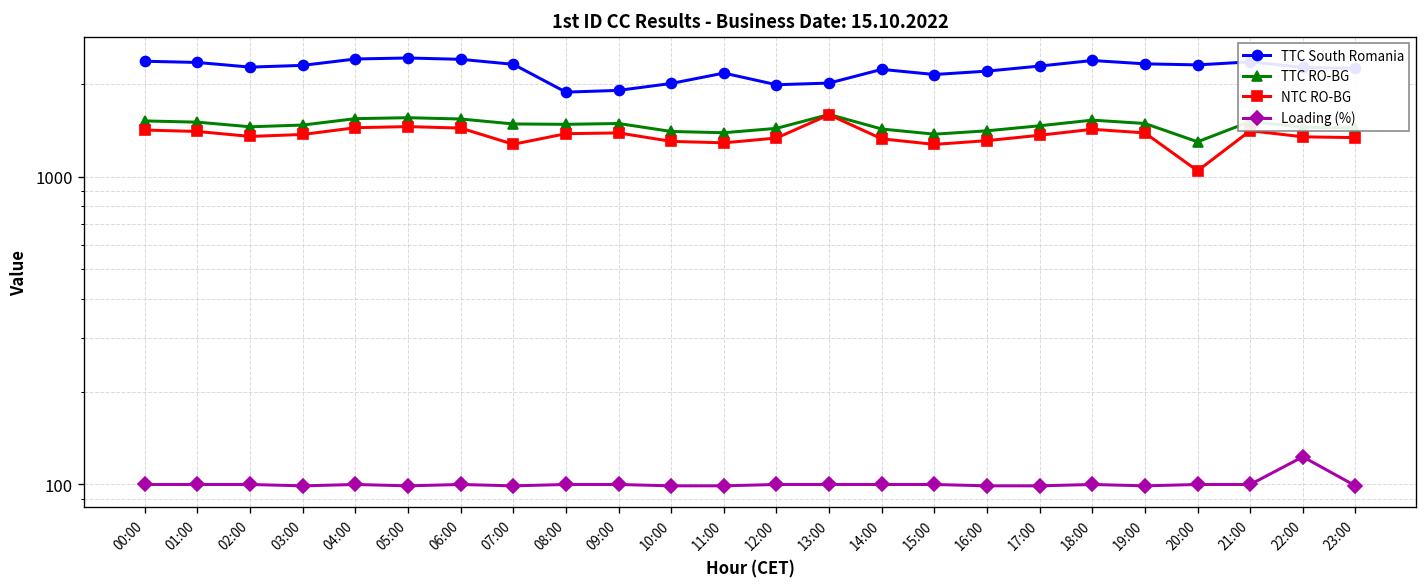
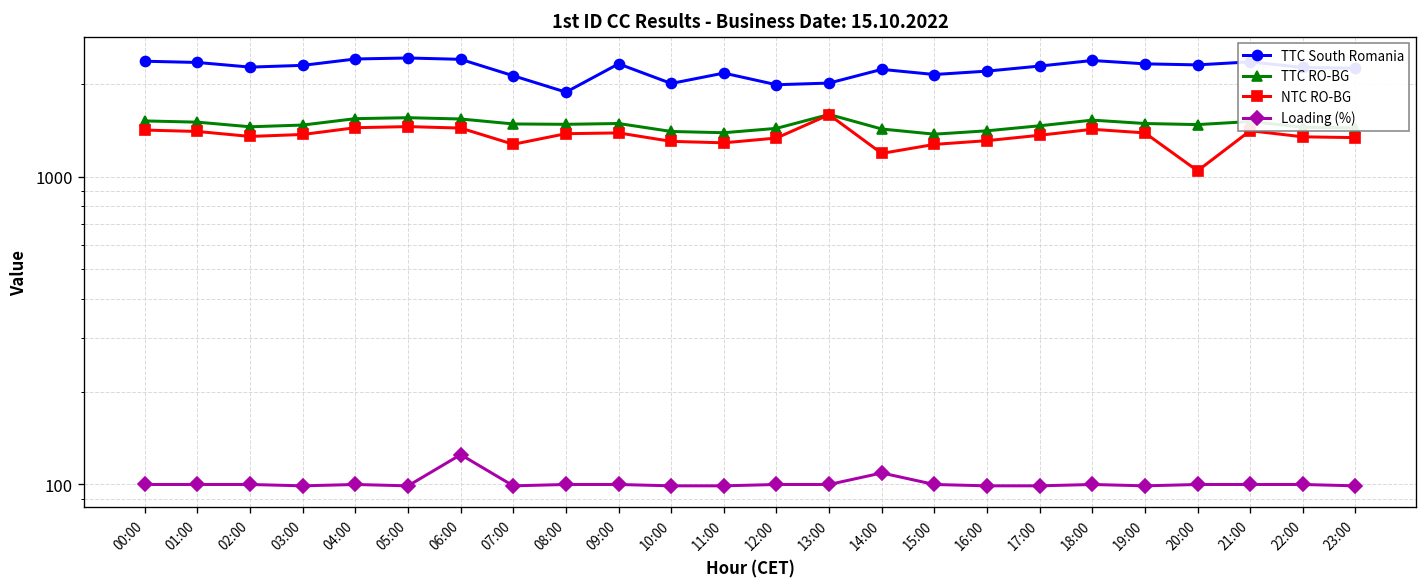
Loading (%), 06:00: 100 -> 130
TTC South Romania, 07:00: 2300 -> 2100
TTC South Romania, 09:00: 1900 -> 2300
NTC RO-BG, 14:00: 1300 -> 1200
Loading (%), 14:00: 100 -> 109
TTC RO-BG, 20:00: 1300 -> 1500
Loading (%), 22:00: 120 -> 100
